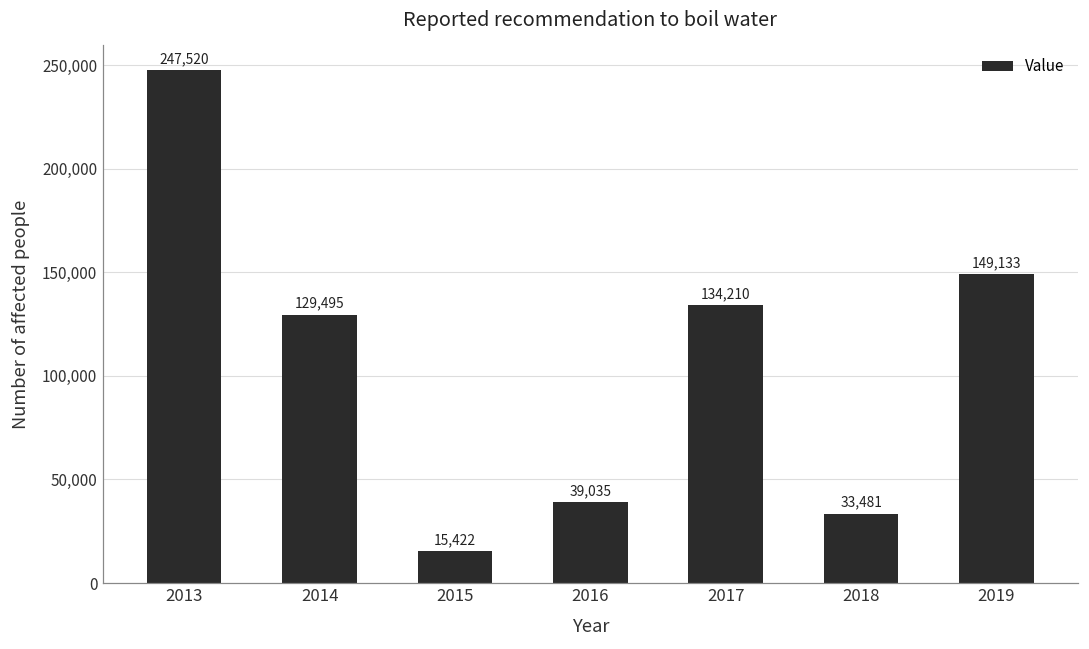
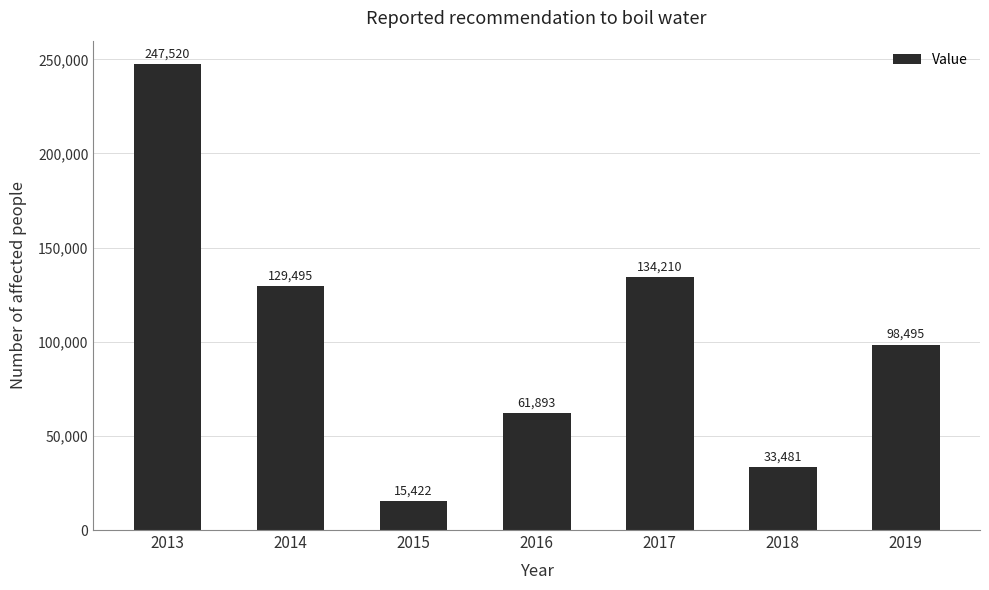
2016: 39,035 -> 61,893
2019: 149,133 -> 98,495
